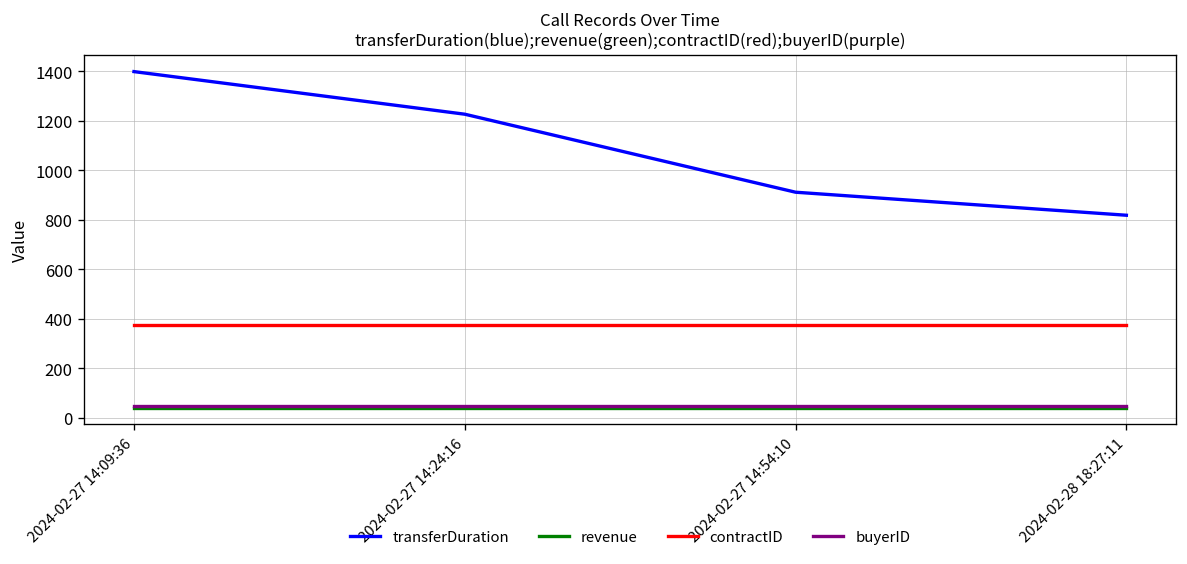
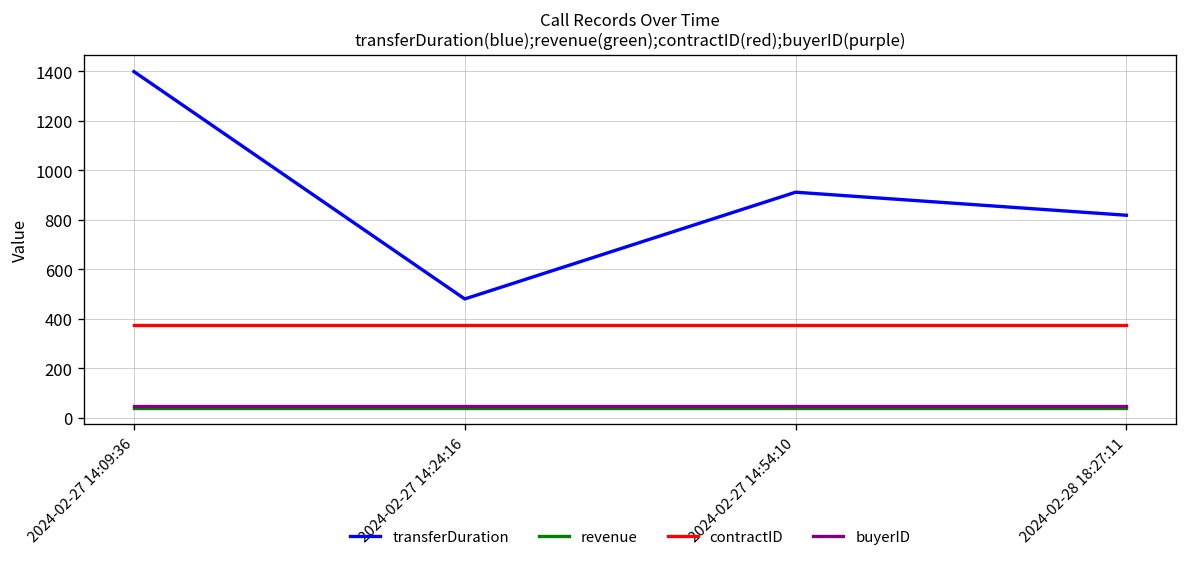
transferDuration, 2024-02-27 14:24:16: 1230 -> 480
